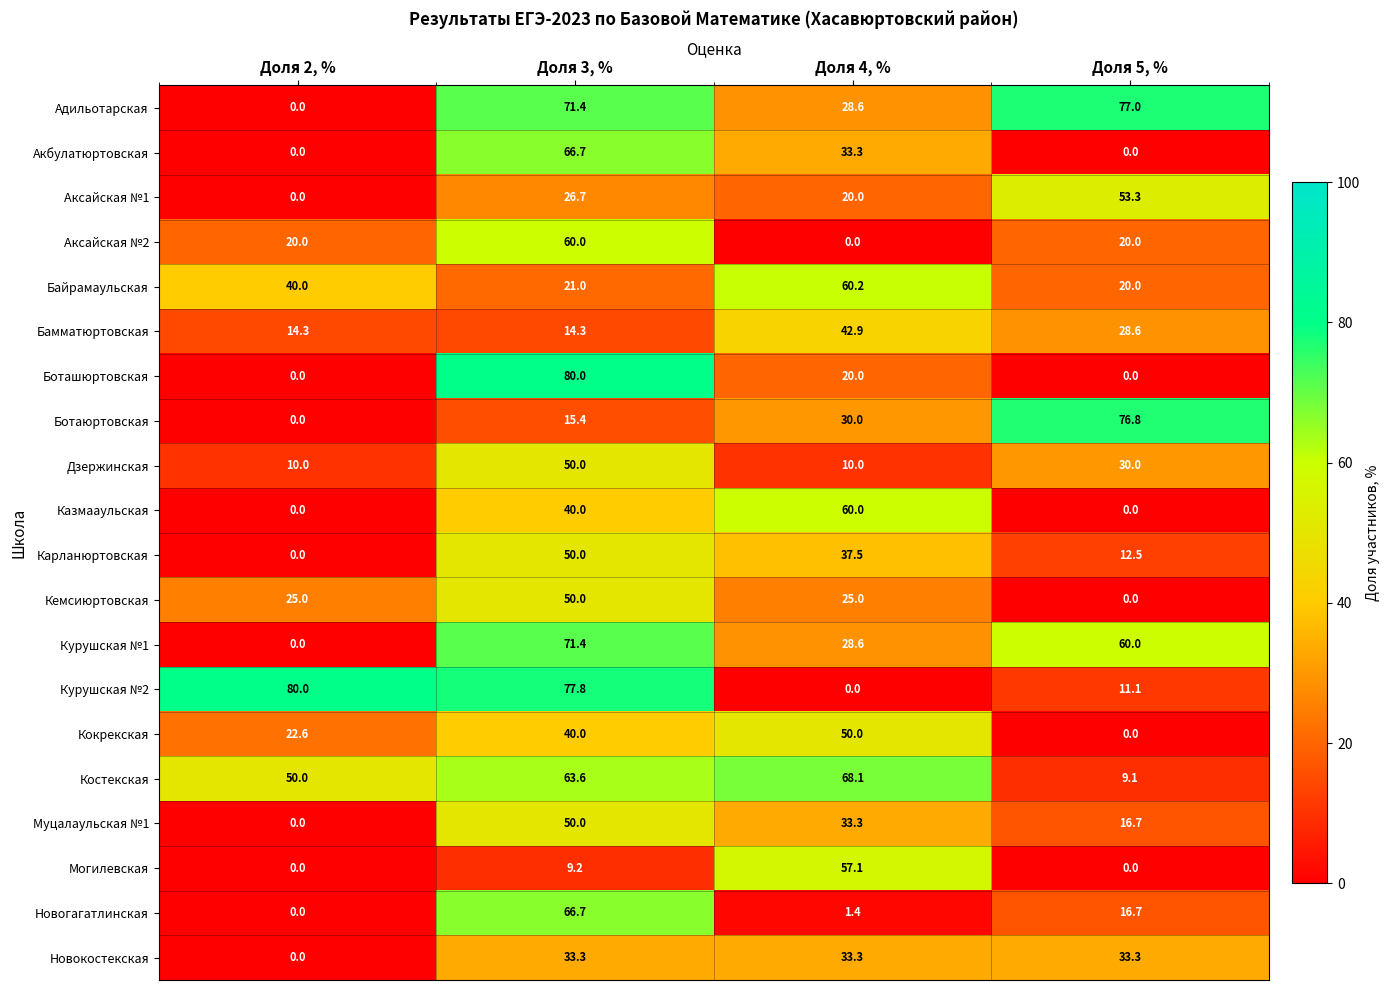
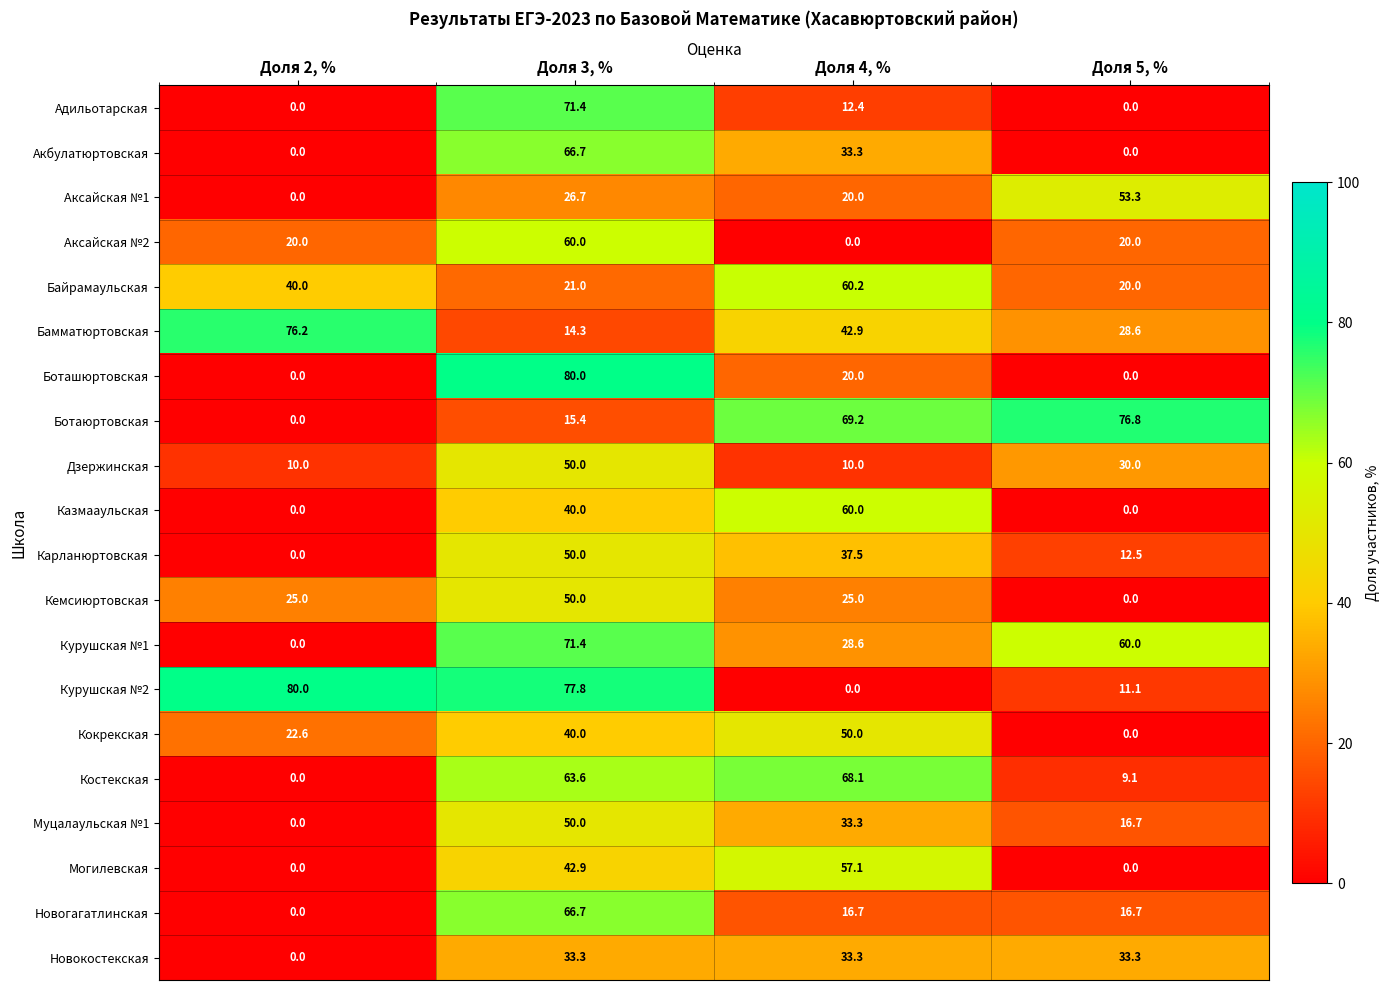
Адильотарская, Доля 4, %: 28.6 -> 12.4
Адильотарская, Доля 5, %: 77.0 -> 0.0
Бамматюртовская, Доля 2, %: 14.3 -> 76.2
Ботаюртовская, Доля 4, %: 30.0 -> 69.2
Костекская, Доля 2, %: 50.0 -> 0.0
Могилевская, Доля 3, %: 9.2 -> 42.9
Новогагатлинская, Доля 4, %: 1.4 -> 16.7
